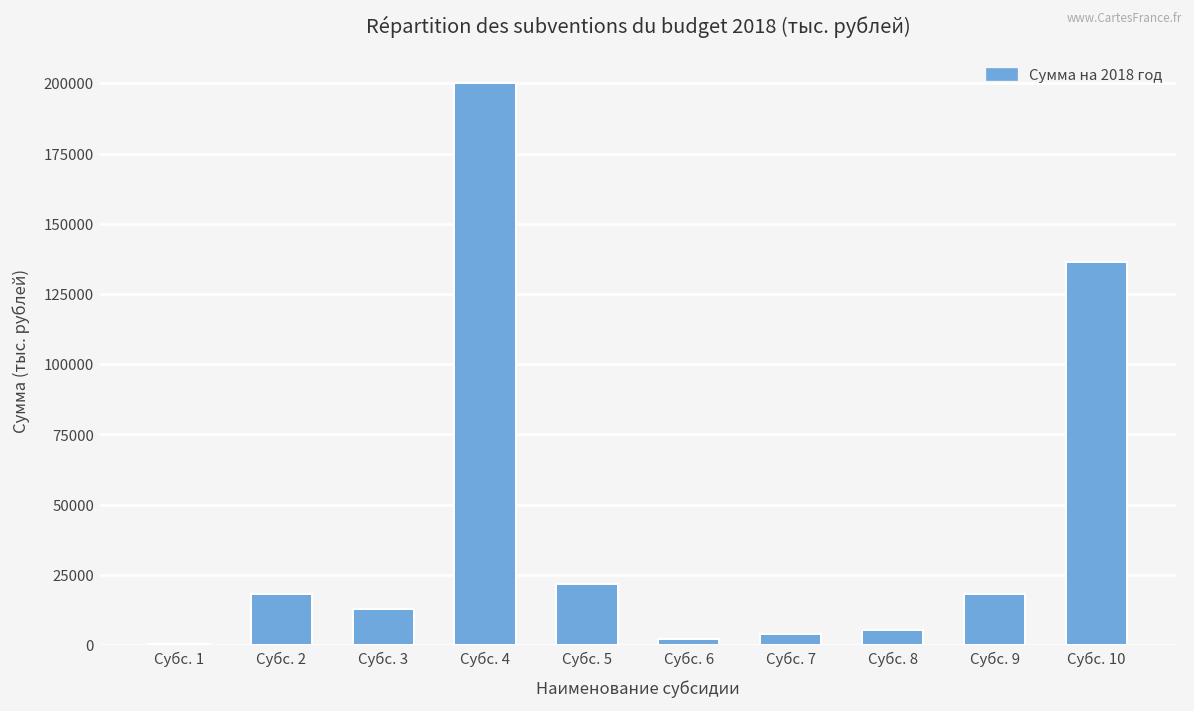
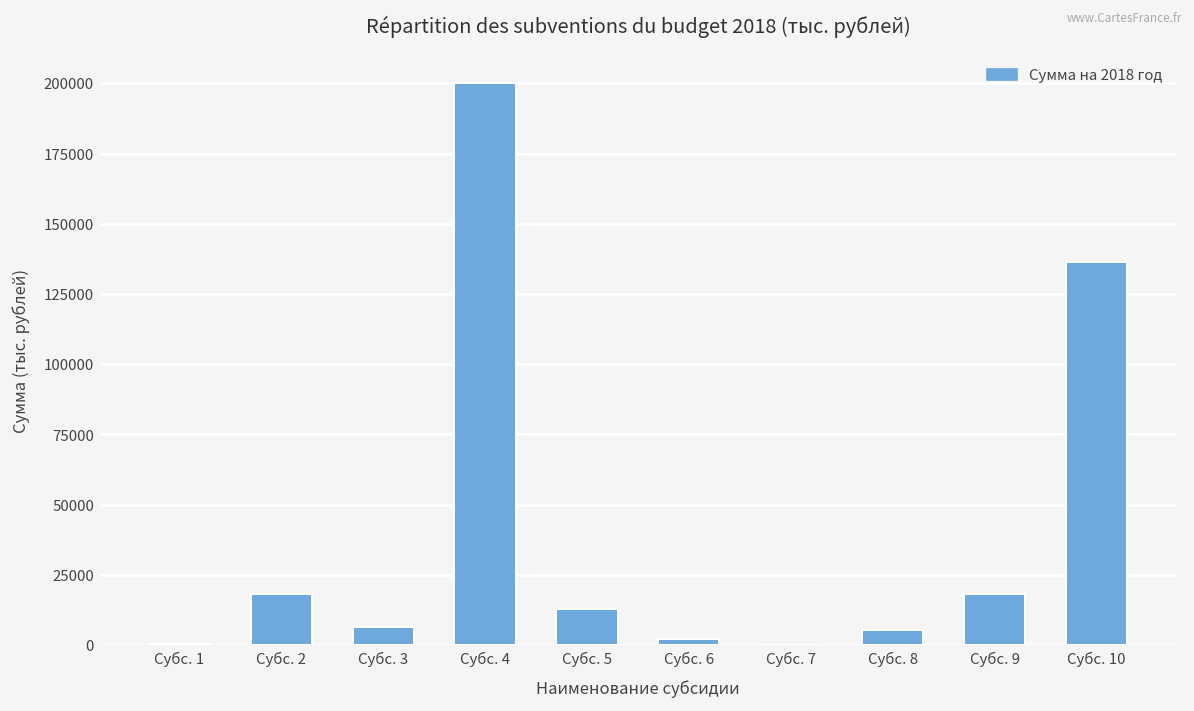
Субс. 3: 13000 -> 7000
Субс. 5: 22000 -> 13000
Субс. 7: 4000 -> 0
